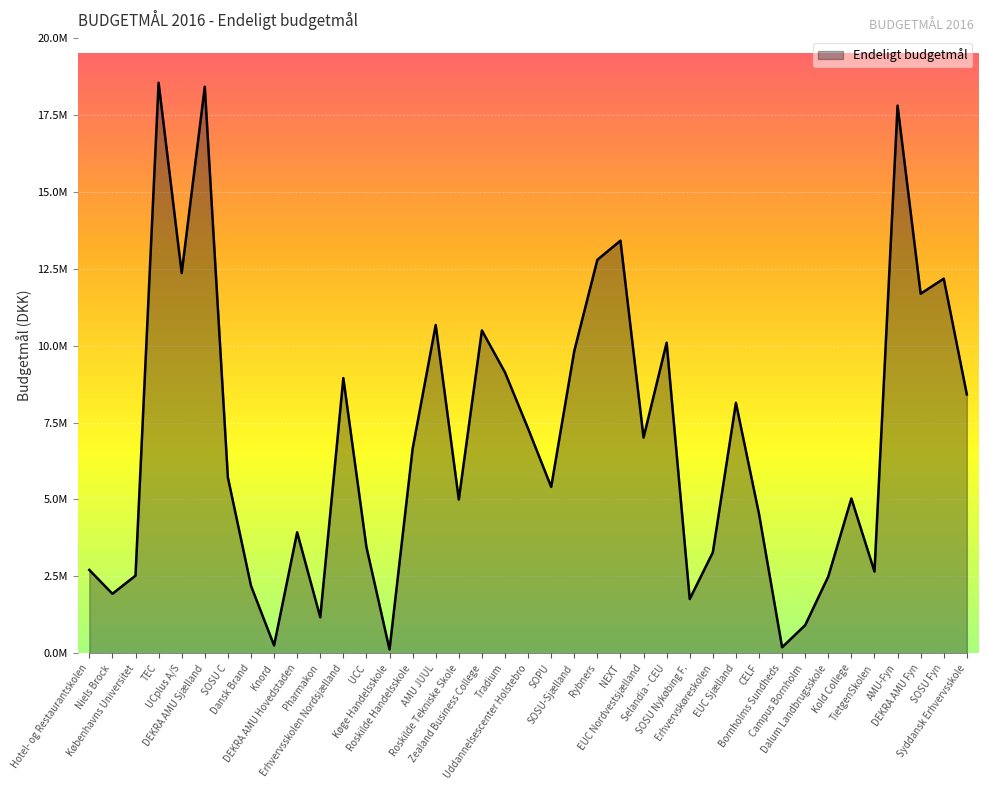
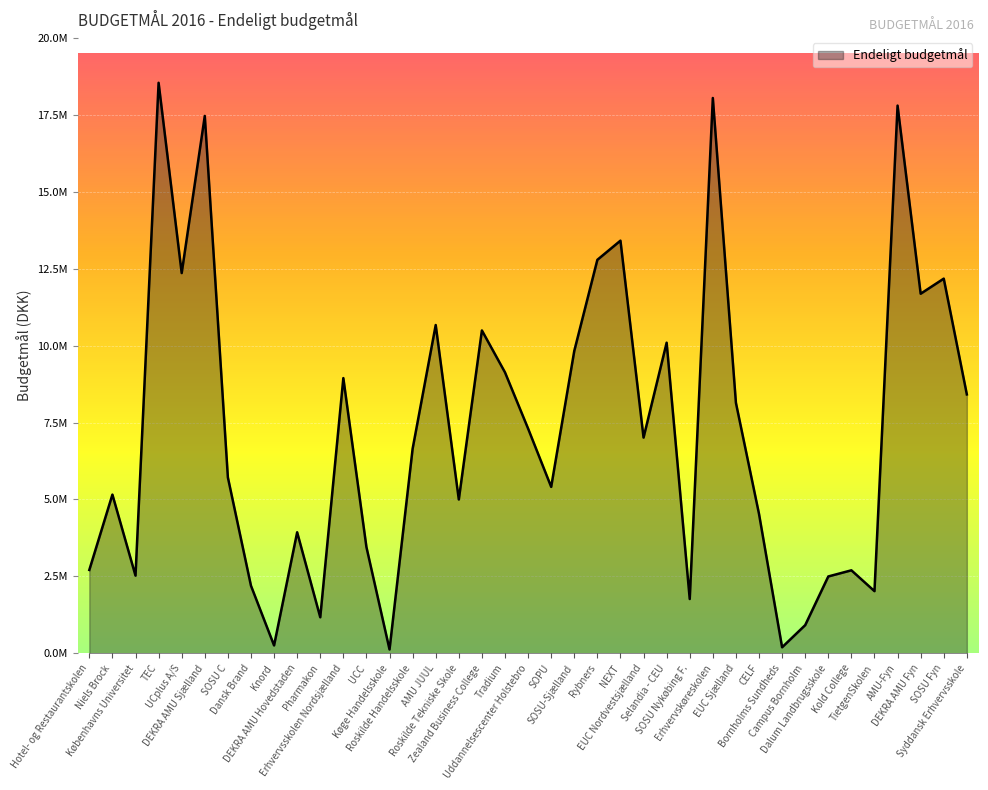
Niels Brock: 1900000 -> 5200000
DEKRA AMU Sjælland: 18400000 -> 17500000
Erhvervskøreskolen: 3300000 -> 18000000
Kold College: 5000000 -> 2700000
TietgenSkolen: 2700000 -> 2000000
